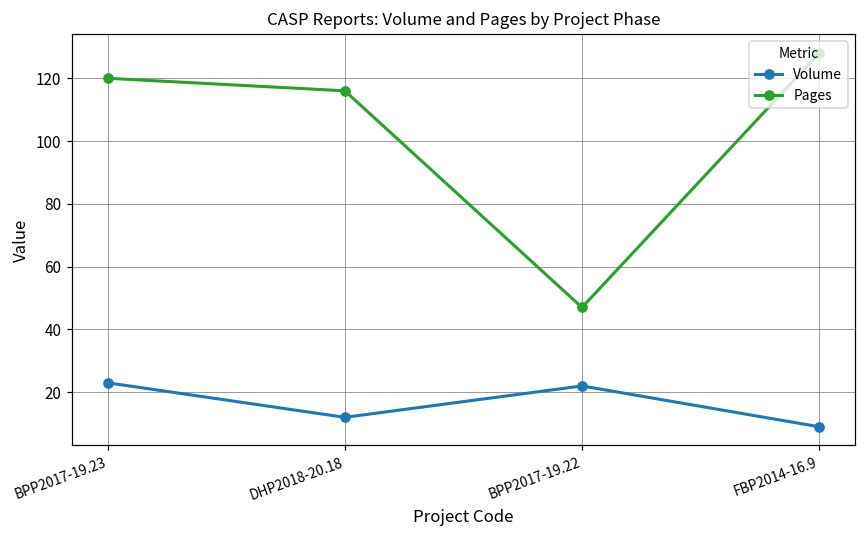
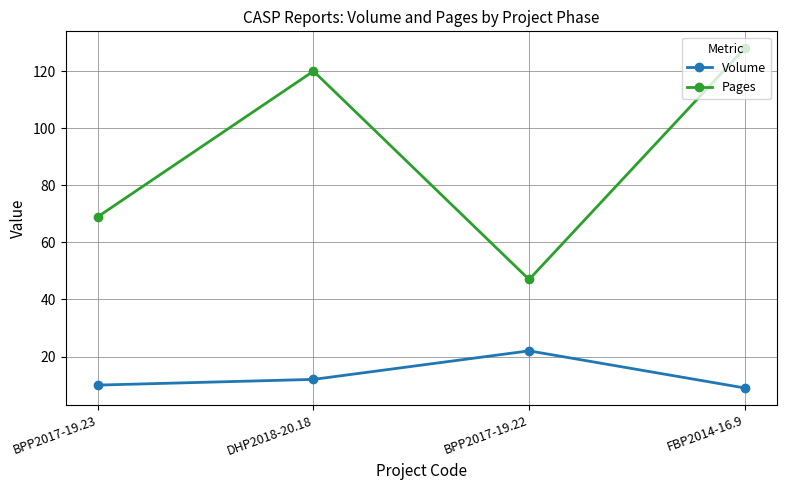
Volume, BPP2017-19.23: 23 -> 10
Pages, BPP2017-19.23: 120 -> 69
Pages, DHP2018-20.18: 116 -> 120
